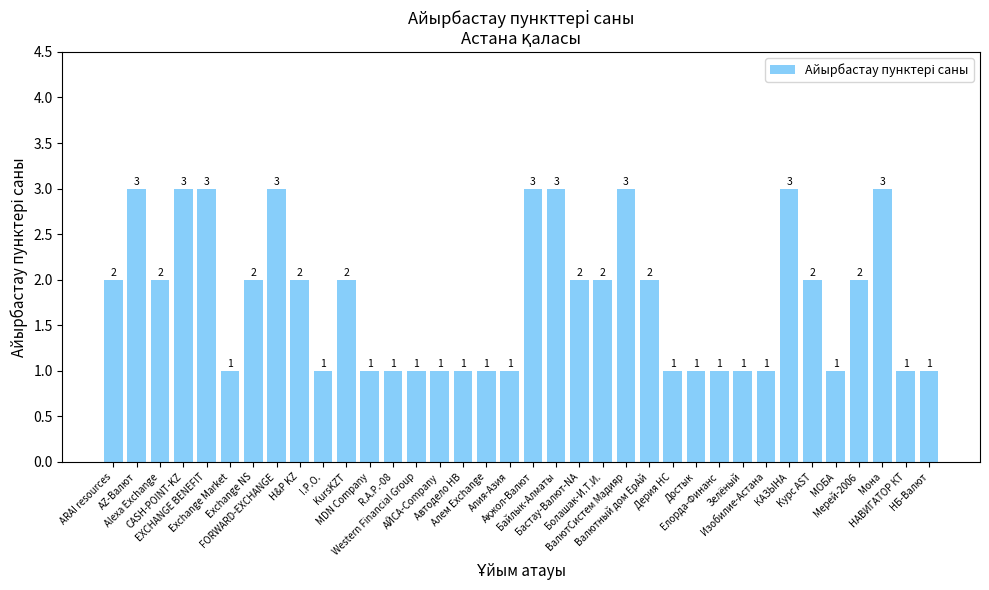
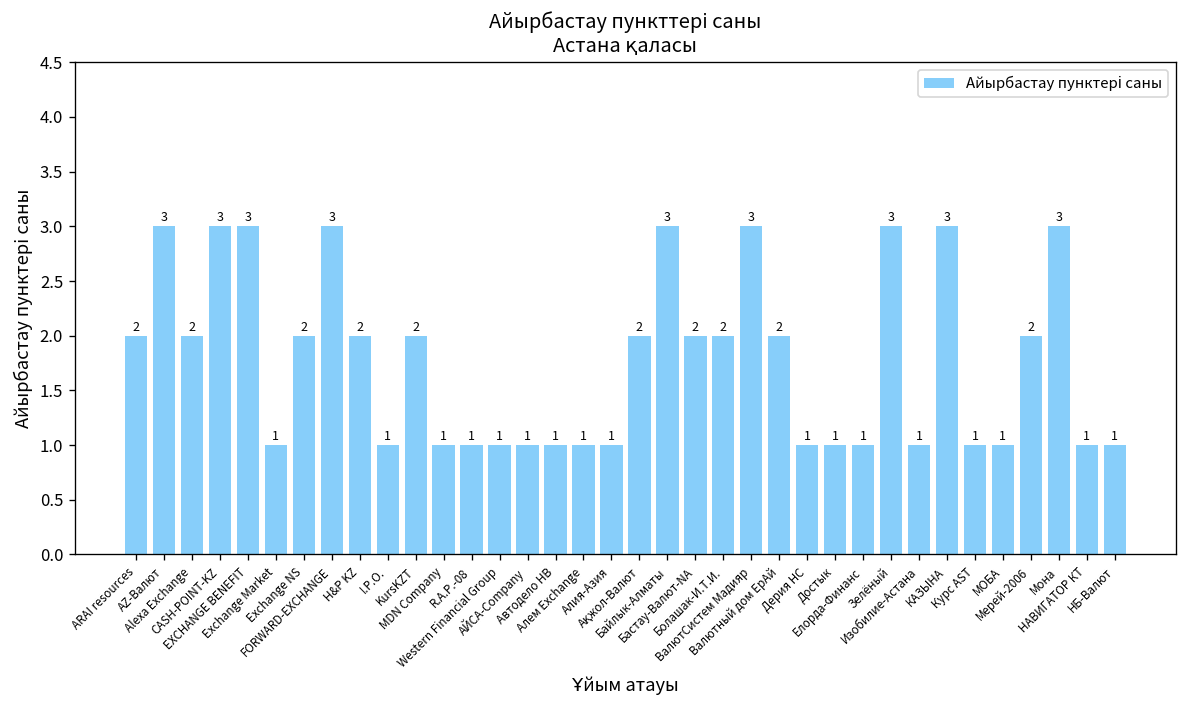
Ақжол-Валют: 3 -> 2
Зелёный: 1 -> 3
Курс AST: 2 -> 1
